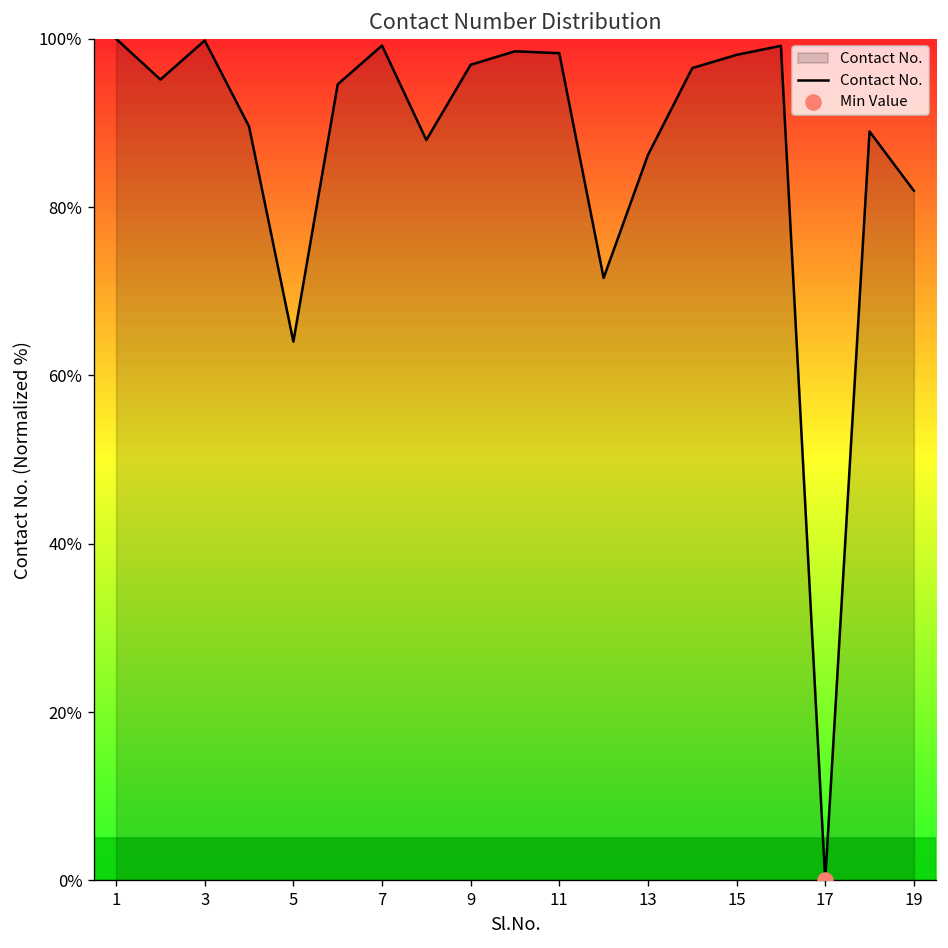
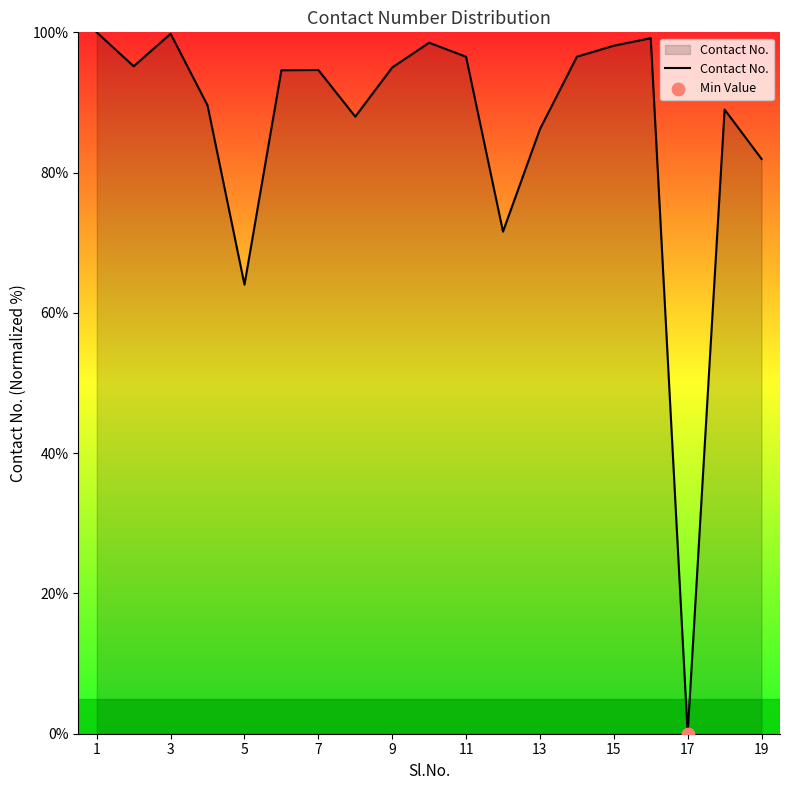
Contact No., 7: 99% -> 95%
Contact No., 9: 97% -> 95%
Contact No., 11: 98% -> 97%
